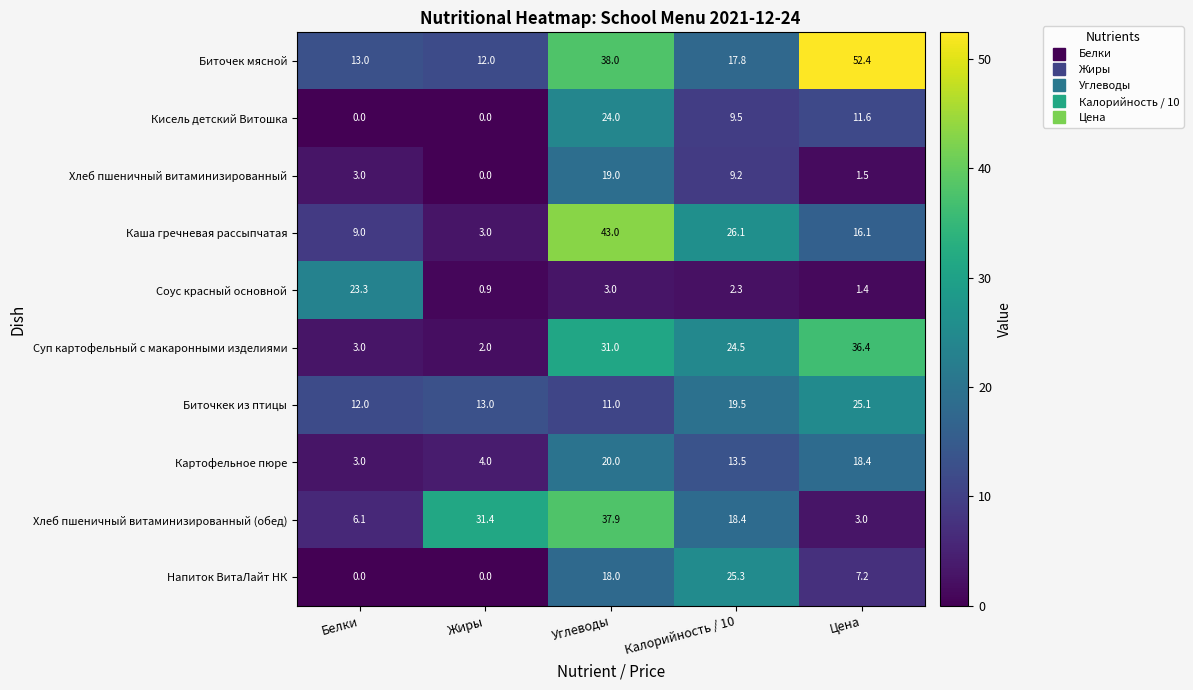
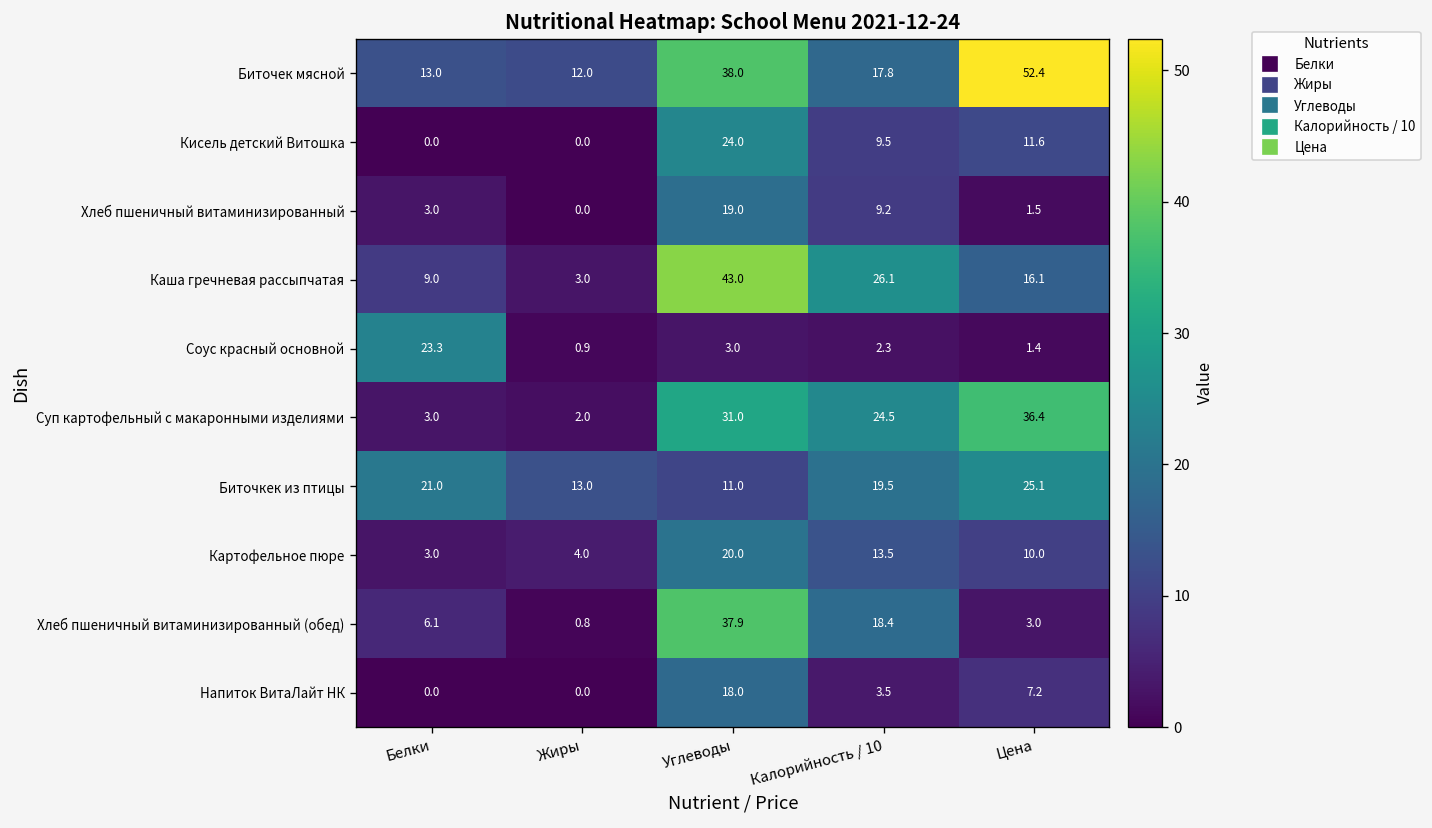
Биточкек из птицы, Белки: 12.0 -> 21.0
Картофельное пюре, Цена: 18.4 -> 10.0
Хлеб пшеничный витаминизированный (обед), Жиры: 31.4 -> 0.8
Напиток ВитаЛайт НК, Калорийность / 10: 25.3 -> 3.5
